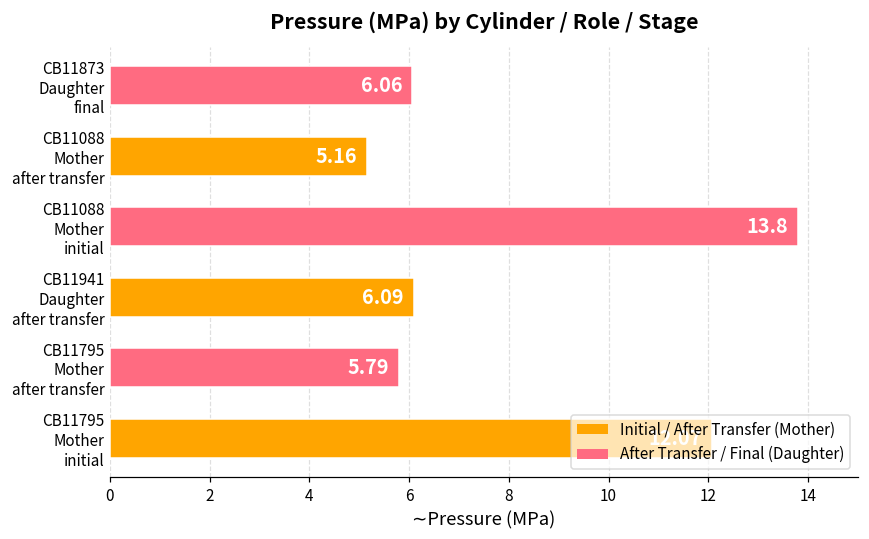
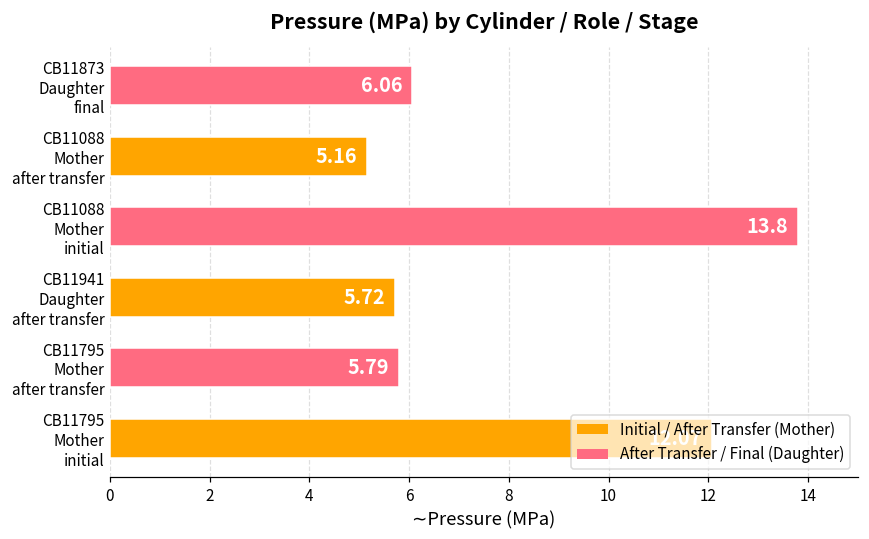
CB11941 Daughter after transfer: 6.09 -> 5.72
